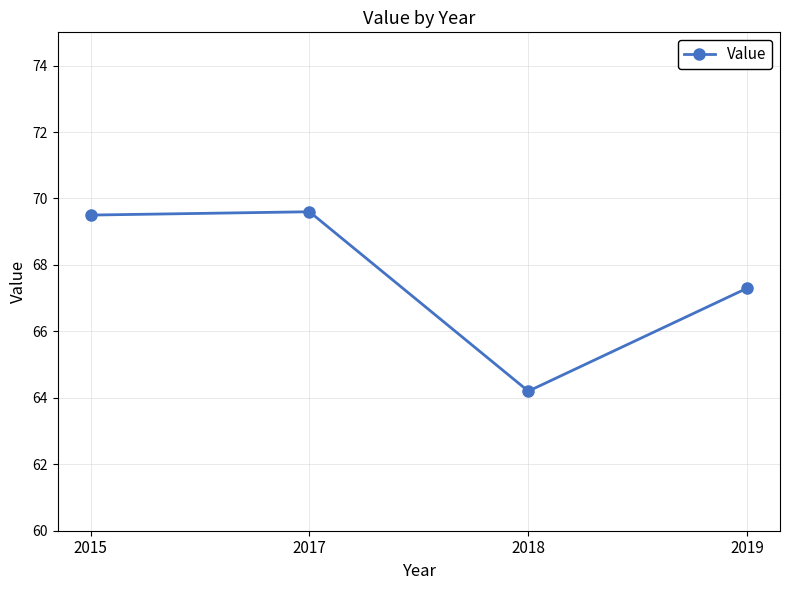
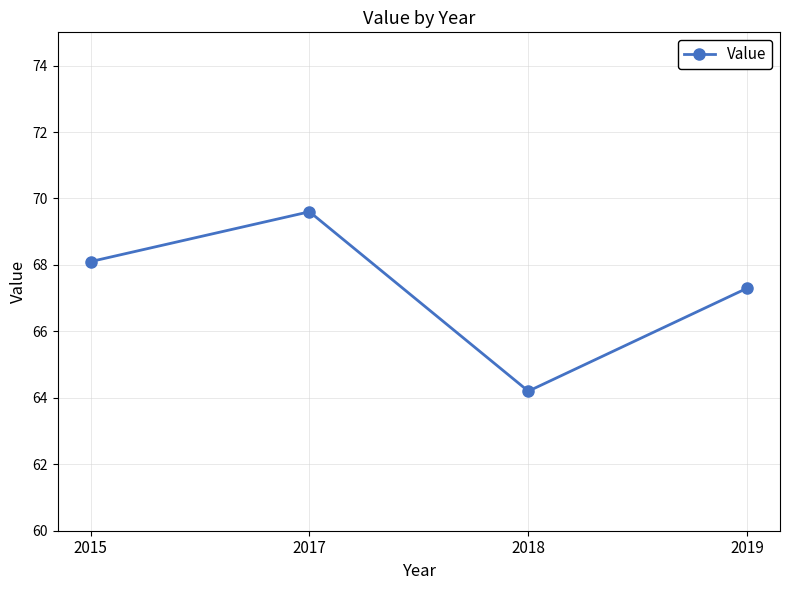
2015: 69.5 -> 68.1
